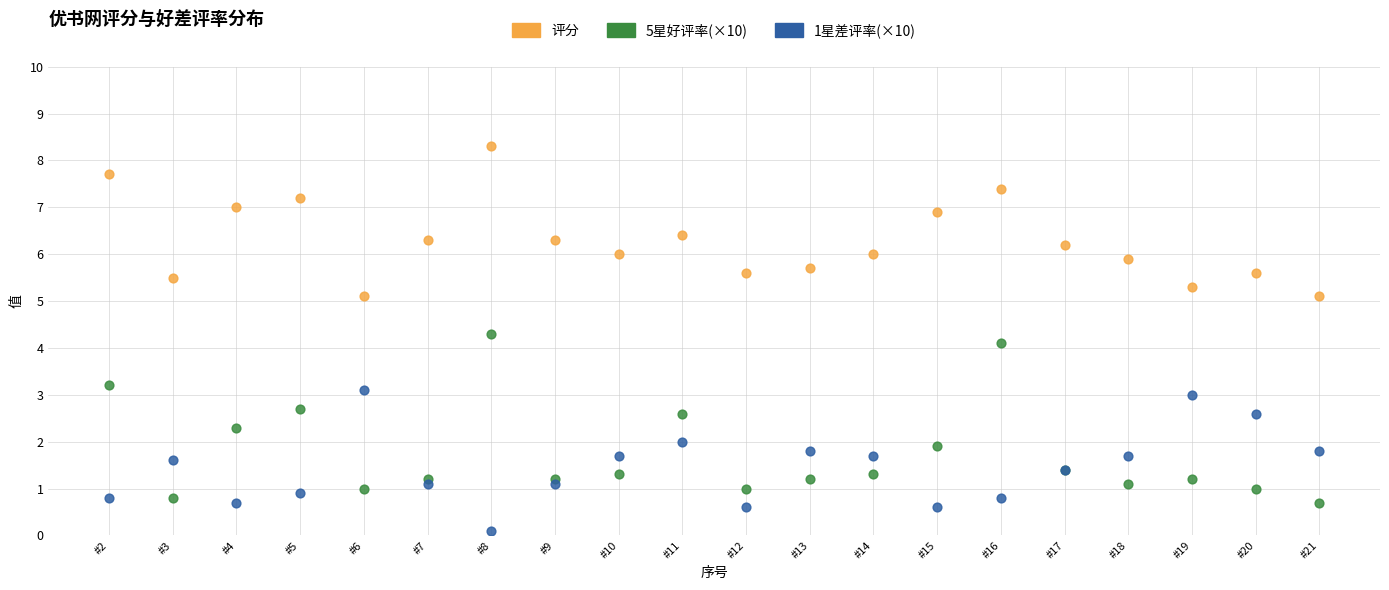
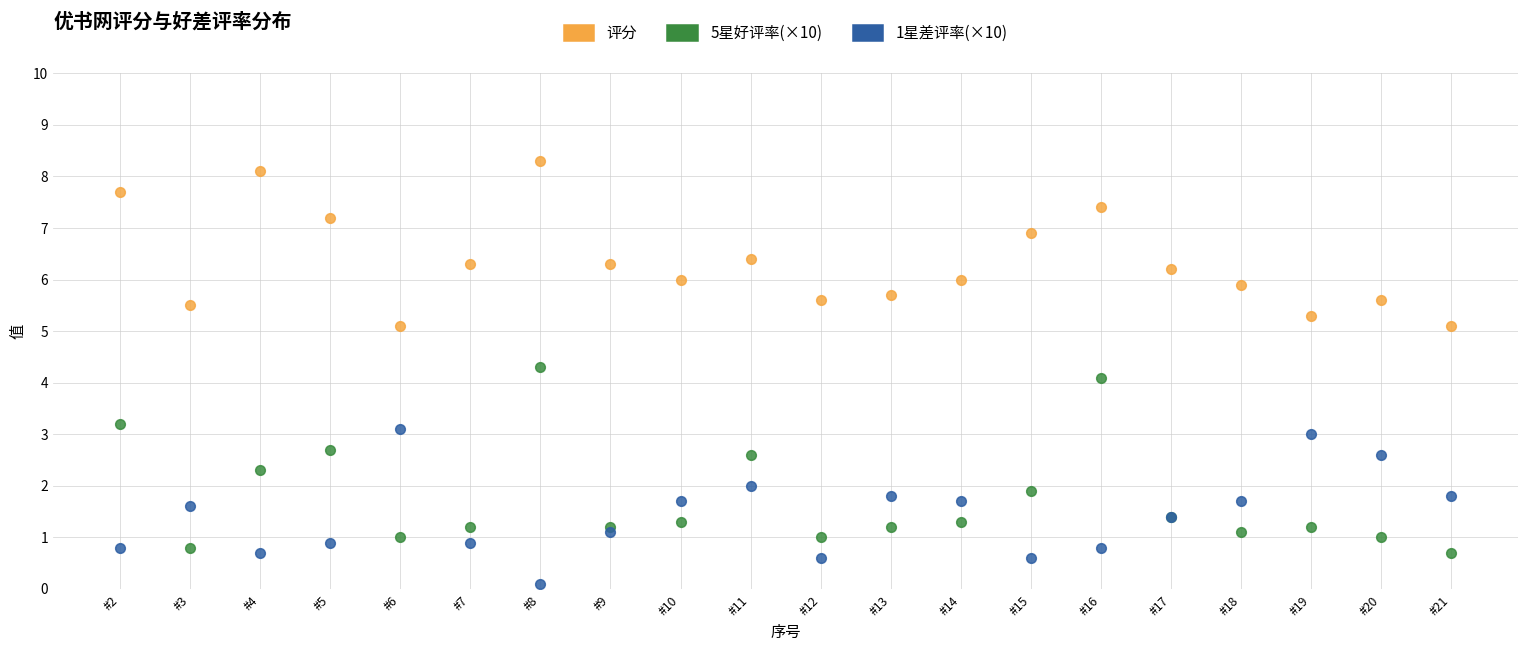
评分, #4: 7.0 -> 8.1
1星差评率(×10), #7: 1.1 -> 0.9
